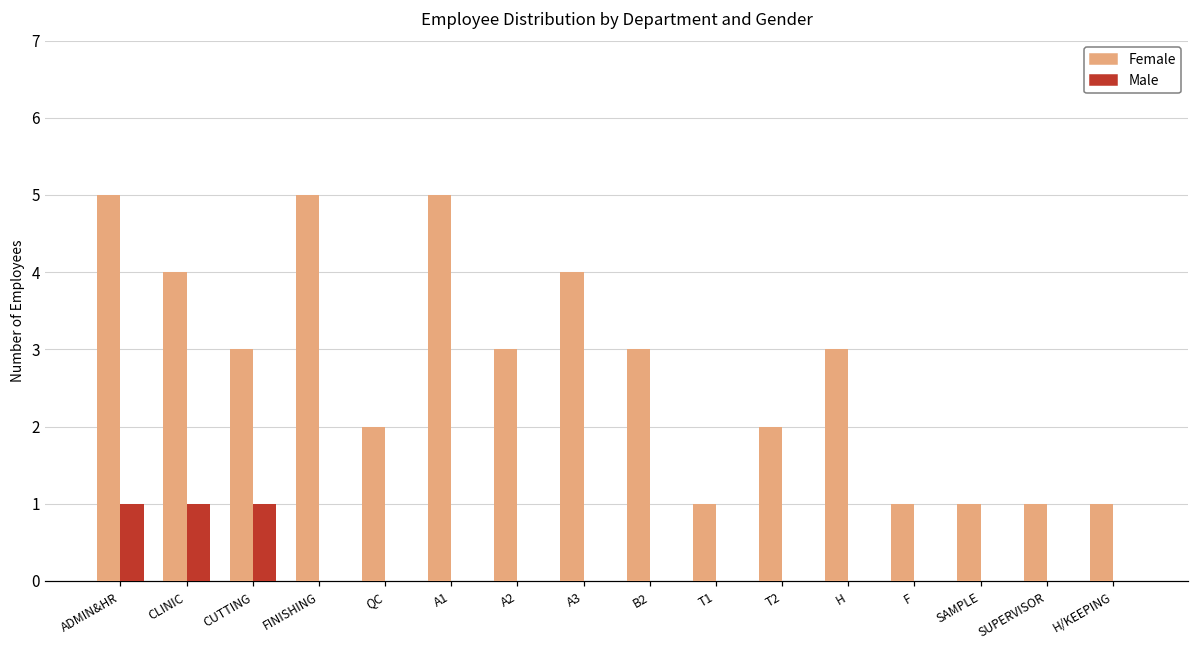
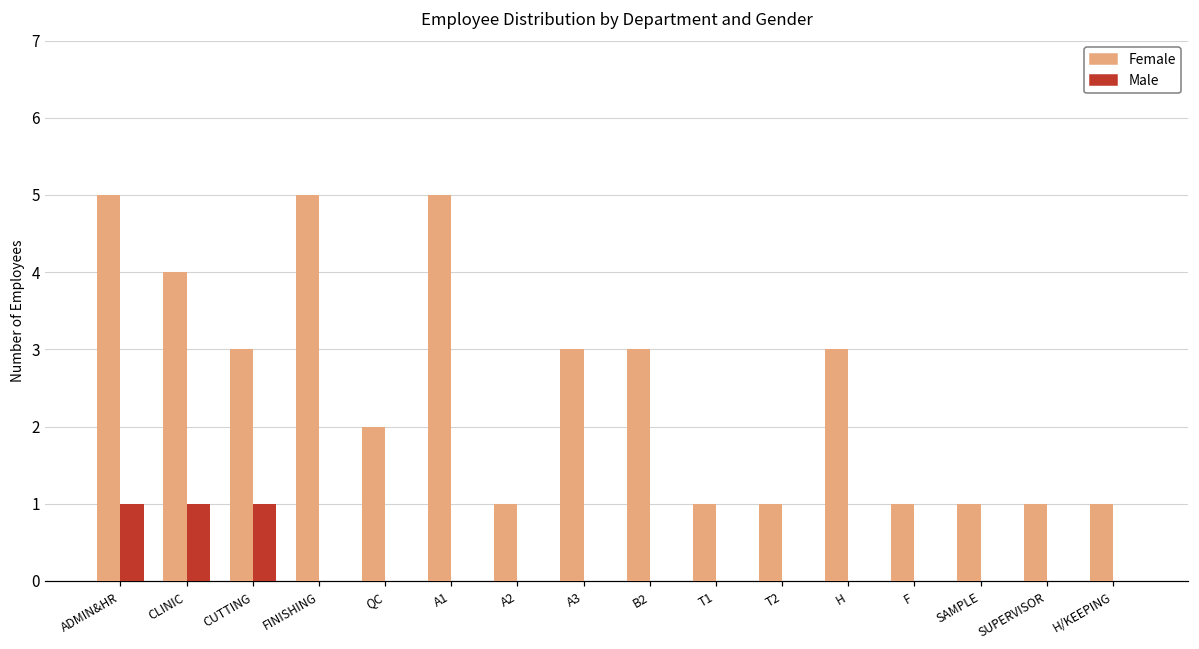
Female, A2: 3 -> 1
Female, A3: 4 -> 3
Female, T2: 2 -> 1
